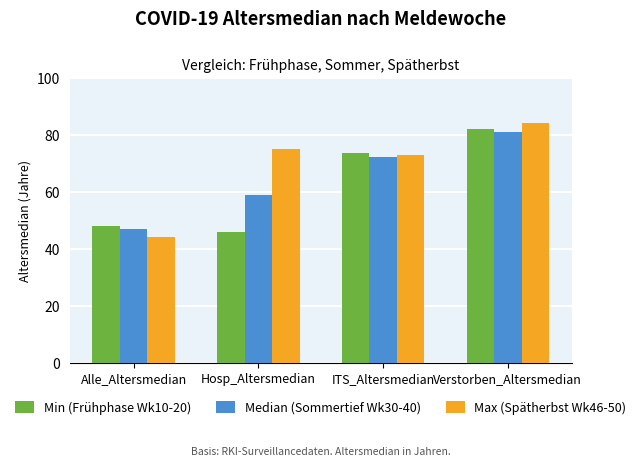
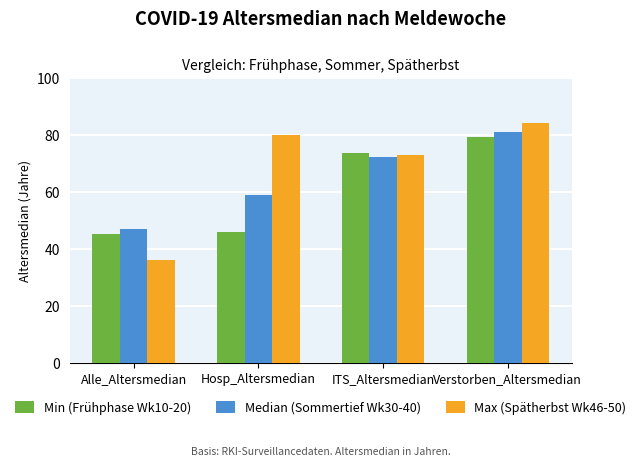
Min (Frühphase Wk10-20), Alle_Altersmedian: 48 -> 45
Max (Spätherbst Wk46-50), Alle_Altersmedian: 44 -> 36
Max (Spätherbst Wk46-50), Hosp_Altersmedian: 75 -> 80
Min (Frühphase Wk10-20), Verstorben_Altersmedian: 82 -> 79
